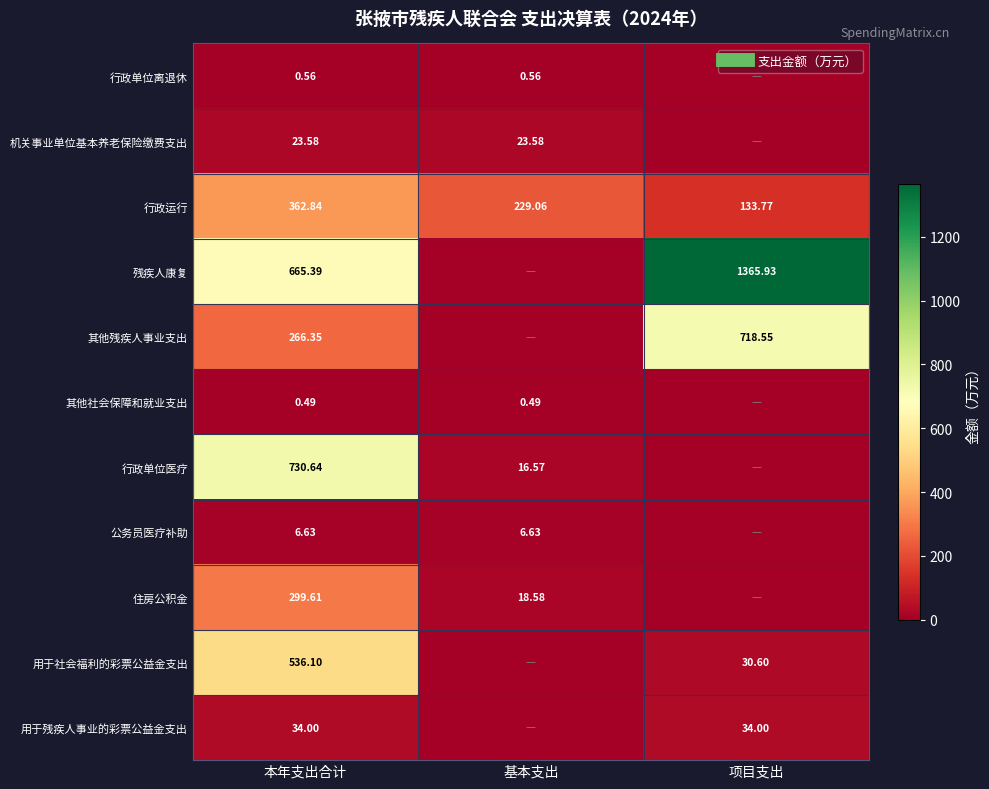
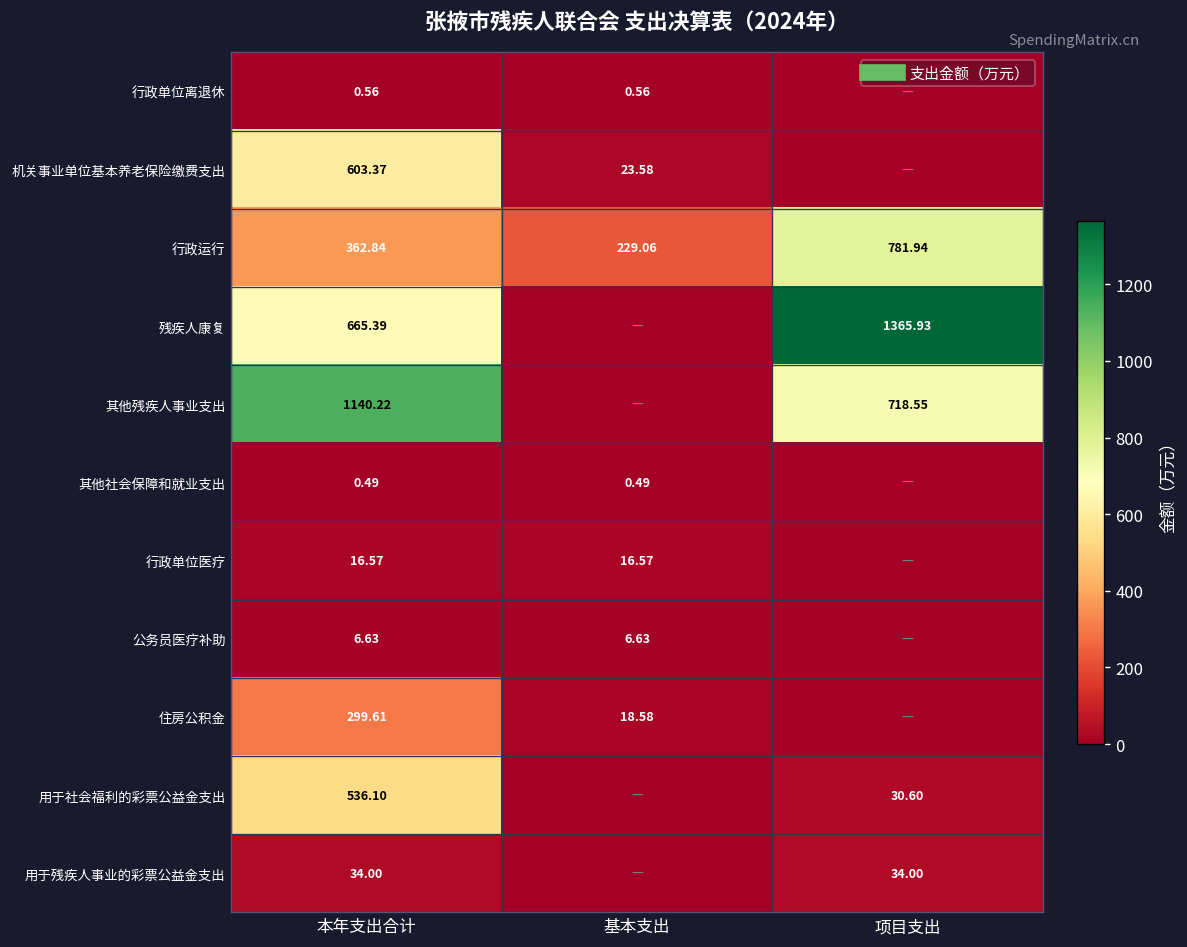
机关事业单位基本养老保险缴费支出, 本年支出合计: 23.58 -> 603.37
行政运行, 项目支出: 133.77 -> 781.94
其他残疾人事业支出, 本年支出合计: 266.35 -> 1140.22
行政单位医疗, 本年支出合计: 730.64 -> 16.57
